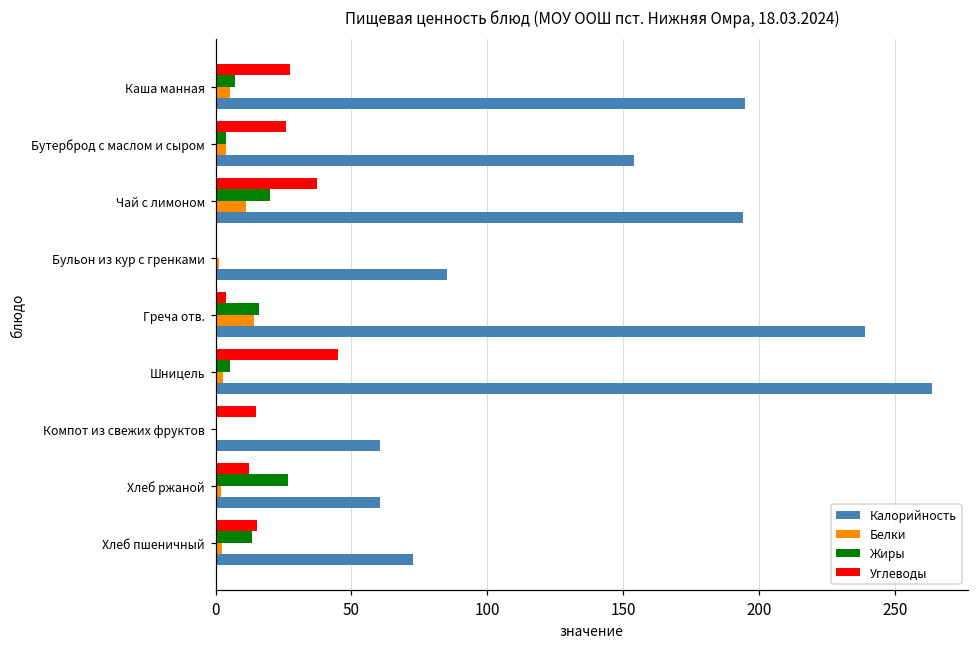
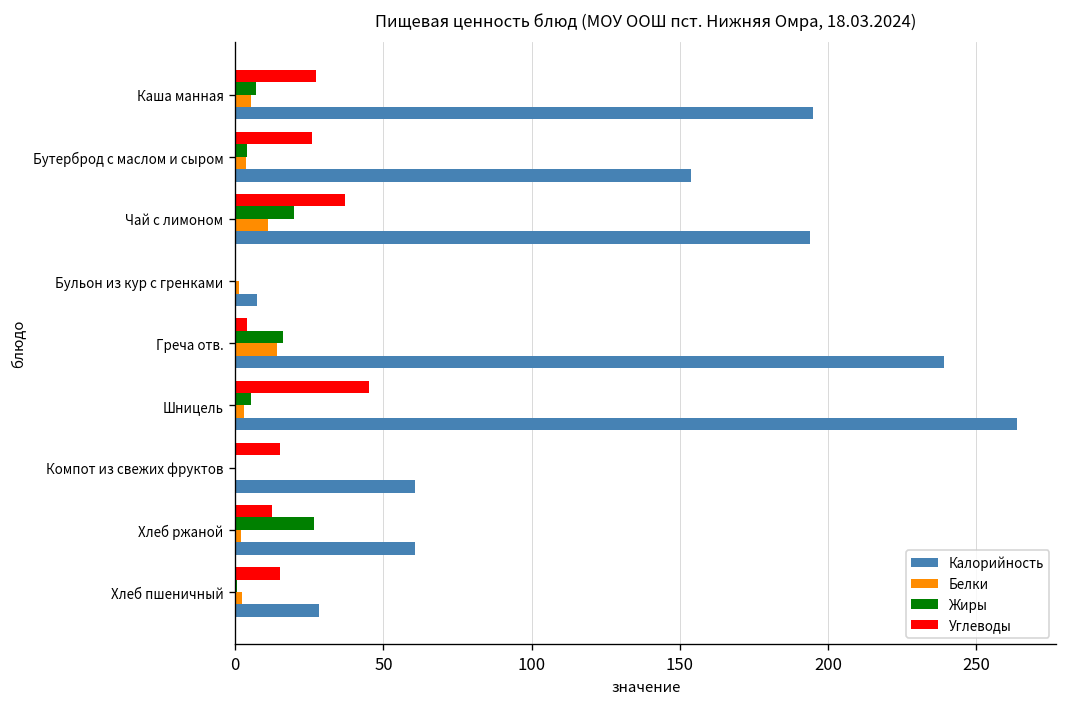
Калорийность, Бульон из кур с гренками: 85 -> 8
Жиры, Хлеб пшеничный: 13 -> 1
Калорийность, Хлеб пшеничный: 73 -> 28
